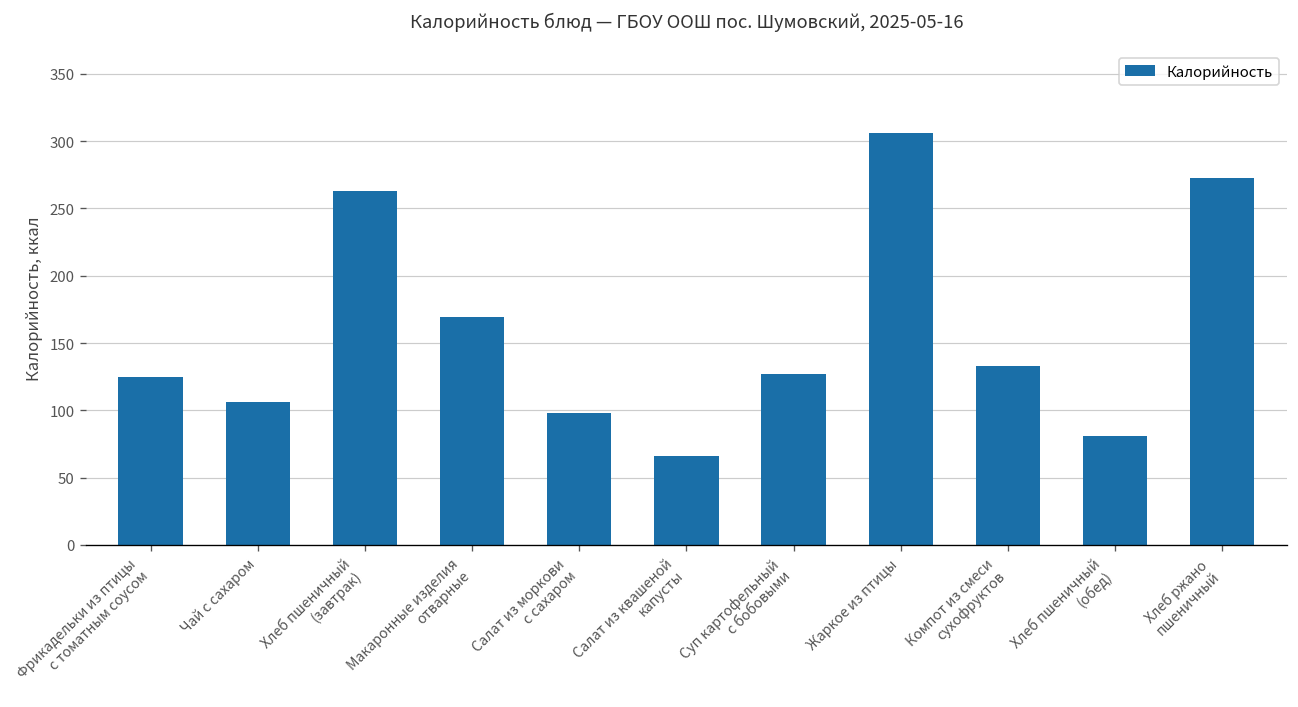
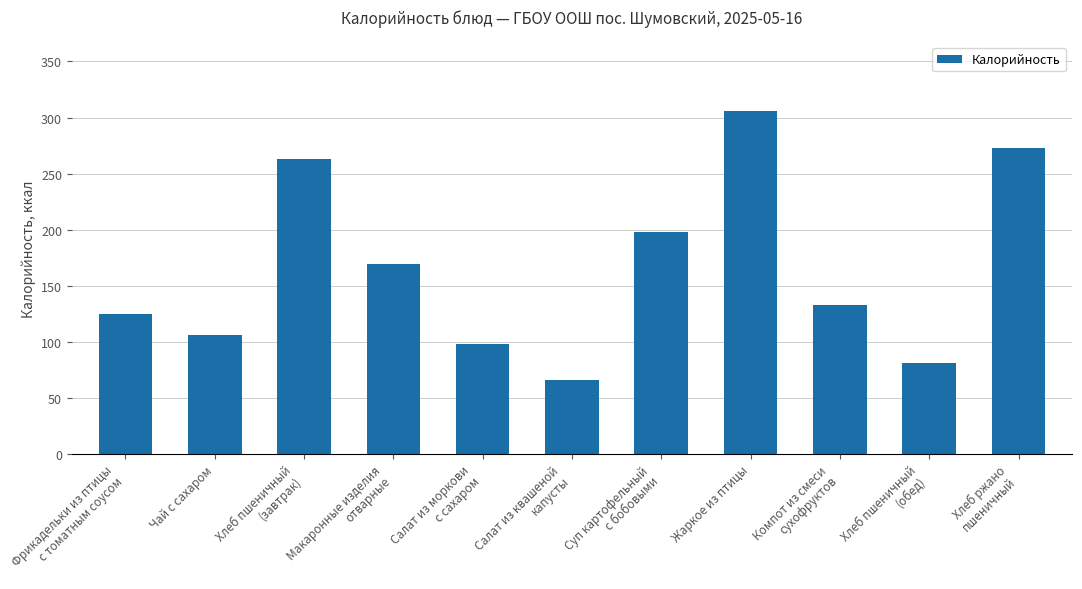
Суп картофельный с бобовыми: 127 -> 198
